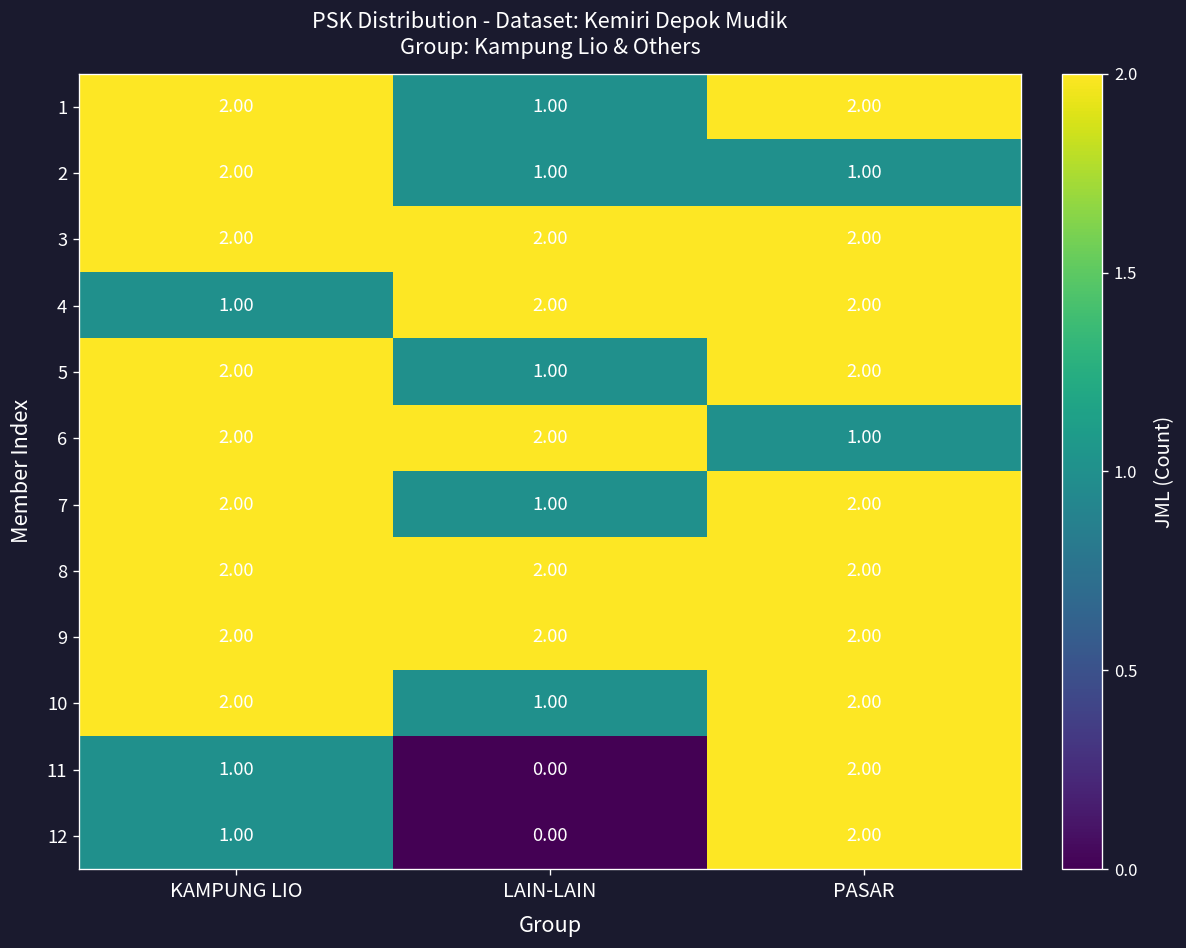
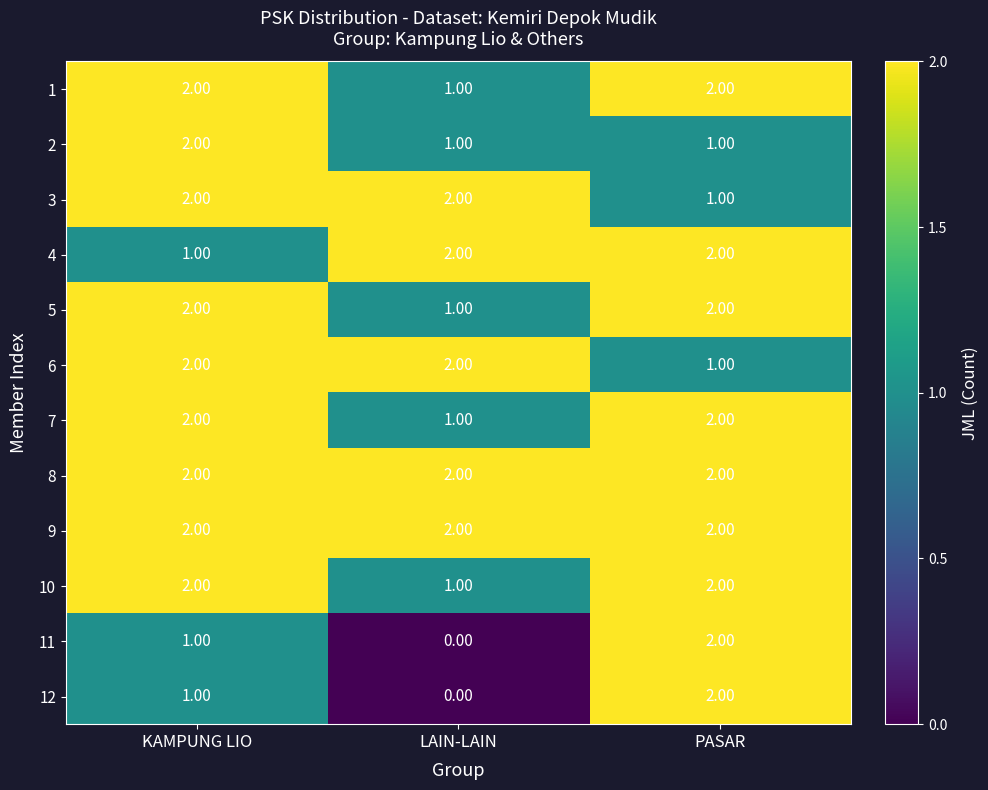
3, PASAR: 2.00 -> 1.00
